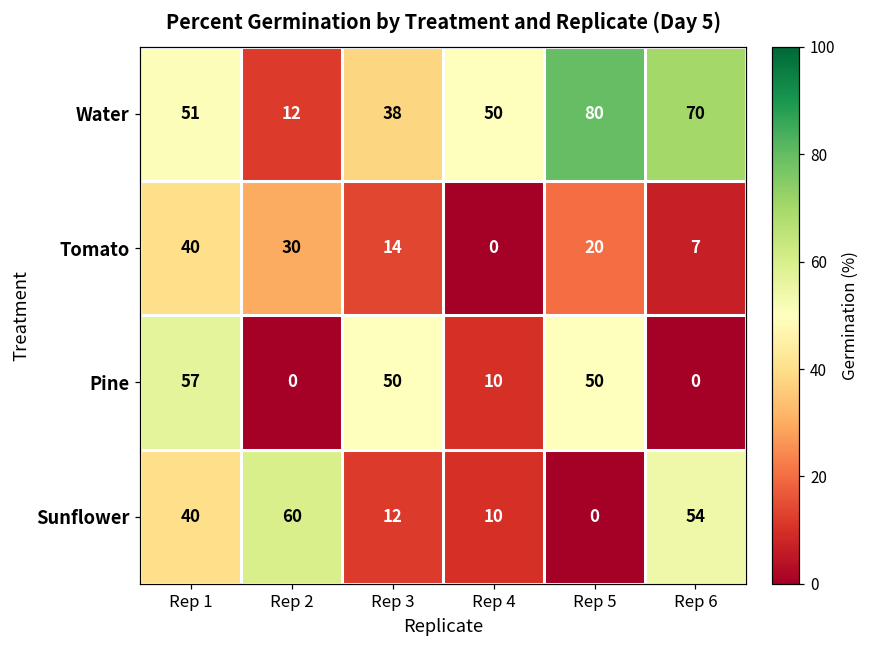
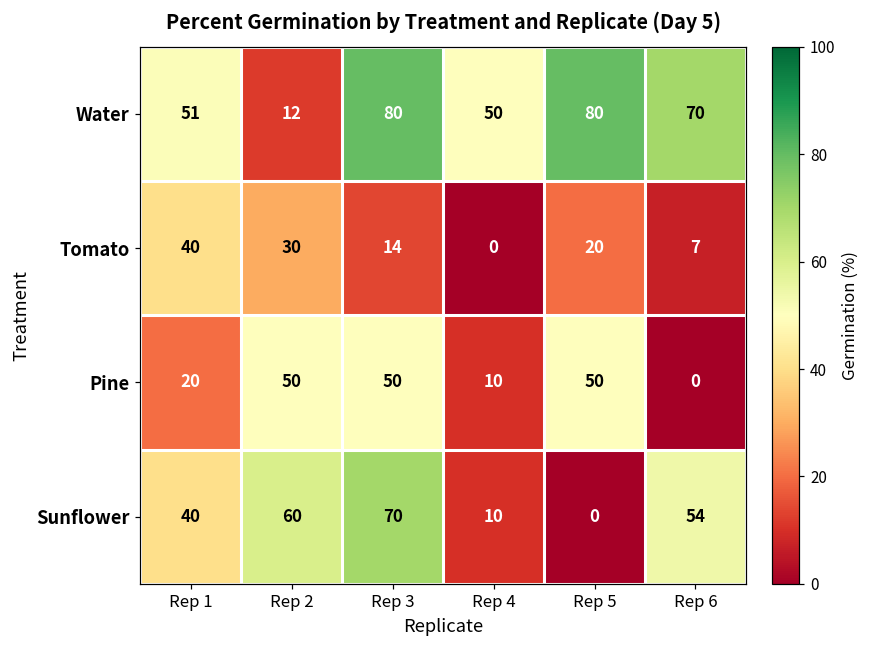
Water, Rep 3: 38 -> 80
Pine, Rep 1: 57 -> 20
Pine, Rep 2: 0 -> 50
Sunflower, Rep 3: 12 -> 70
